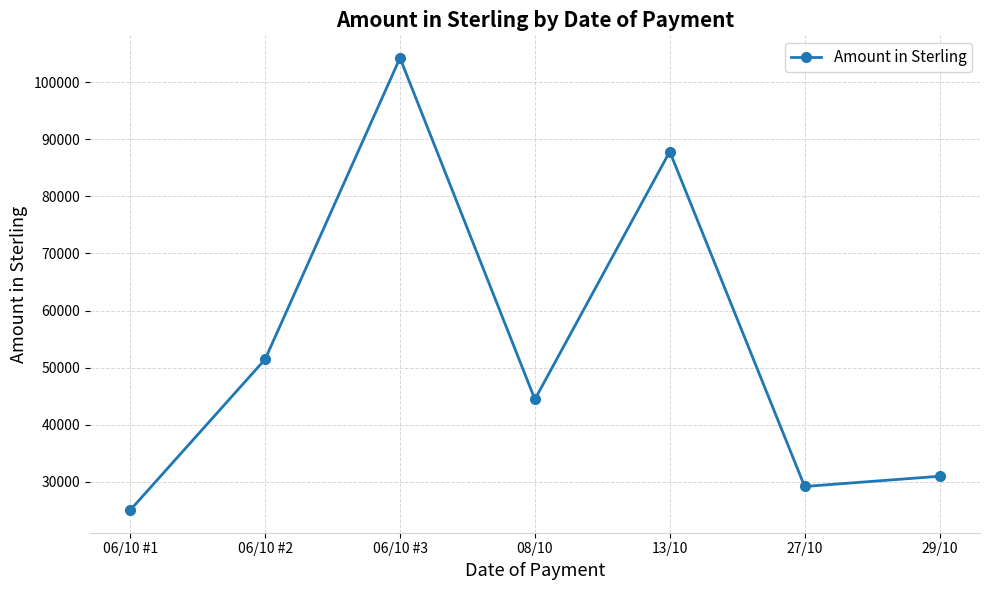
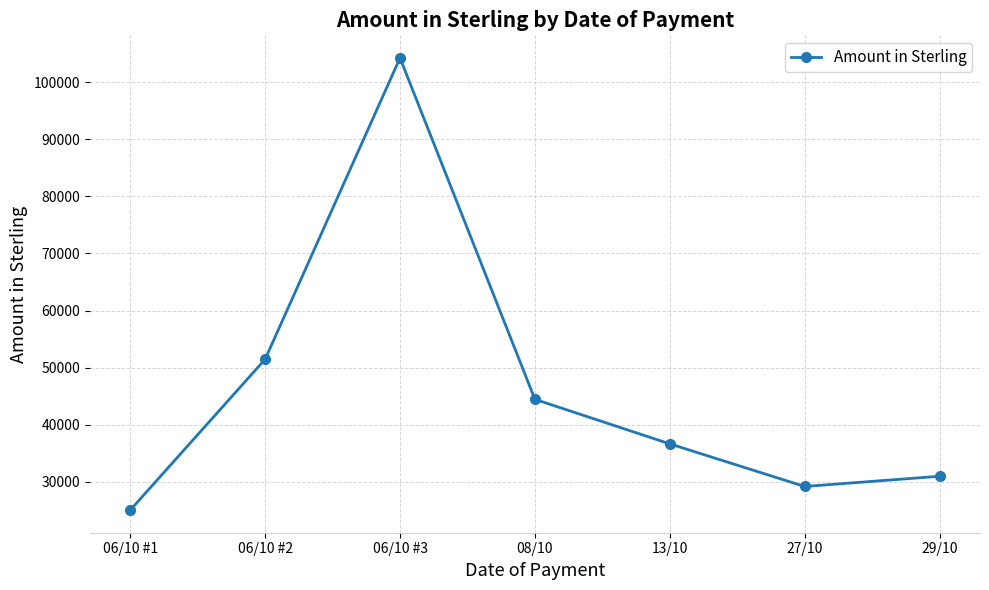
13/10: 88000 -> 37000
